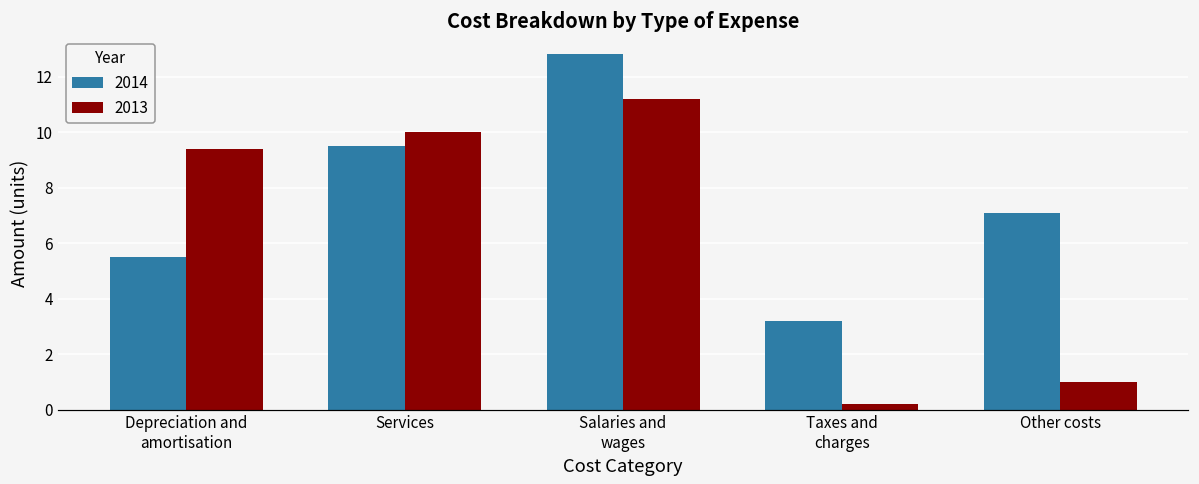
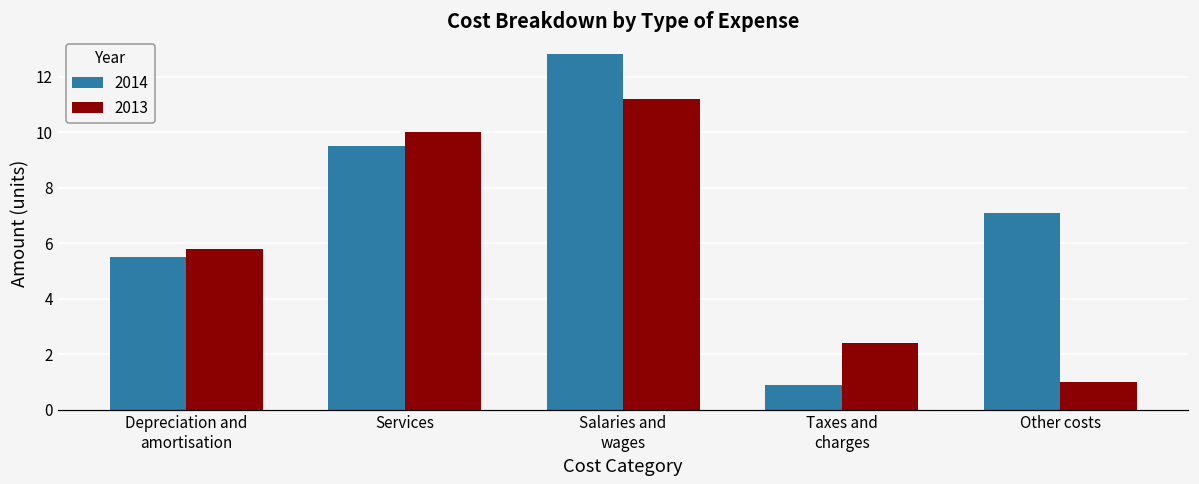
2013, Depreciation and amortisation: 9.4 -> 5.8
2014, Taxes and charges: 3.2 -> 0.9
2013, Taxes and charges: 0.2 -> 2.4
